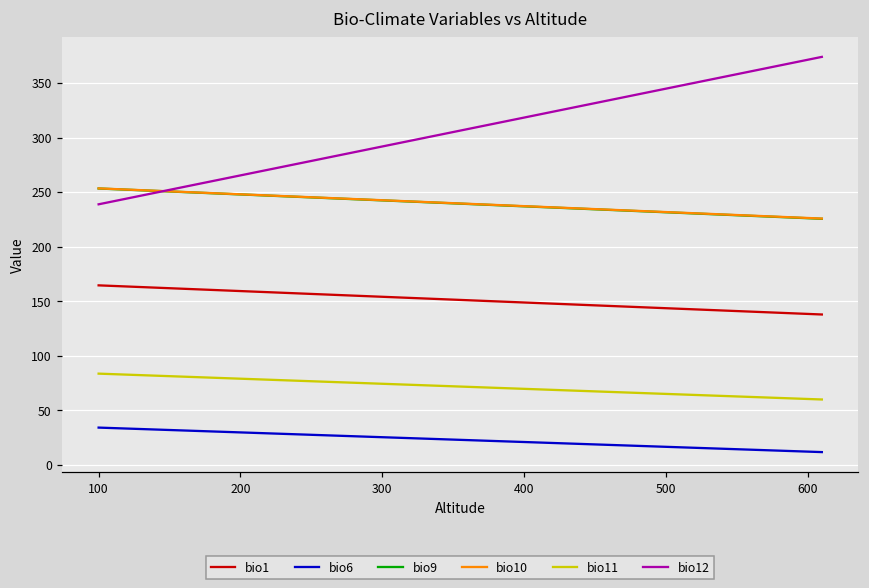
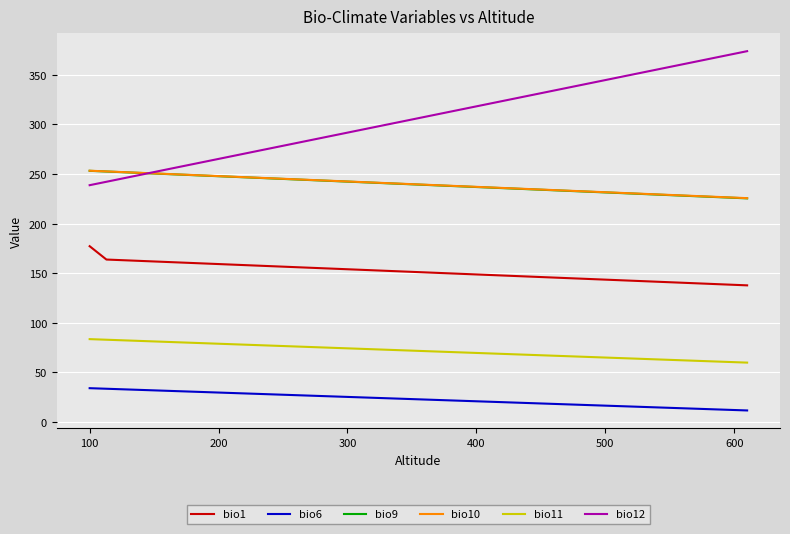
bio1, 100: 160 -> 180
